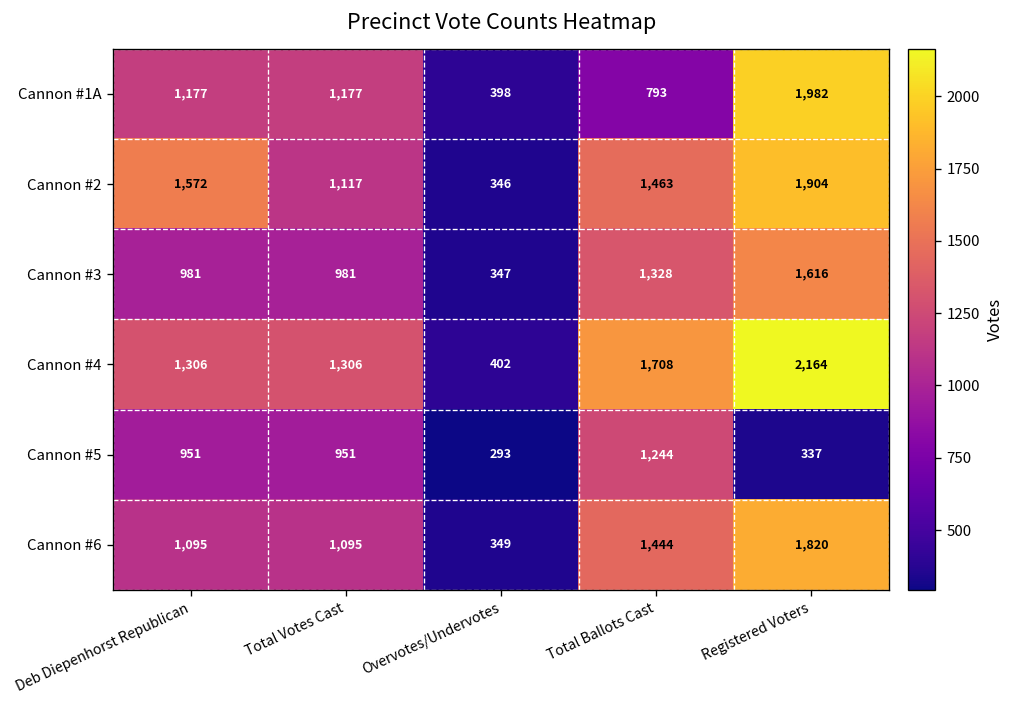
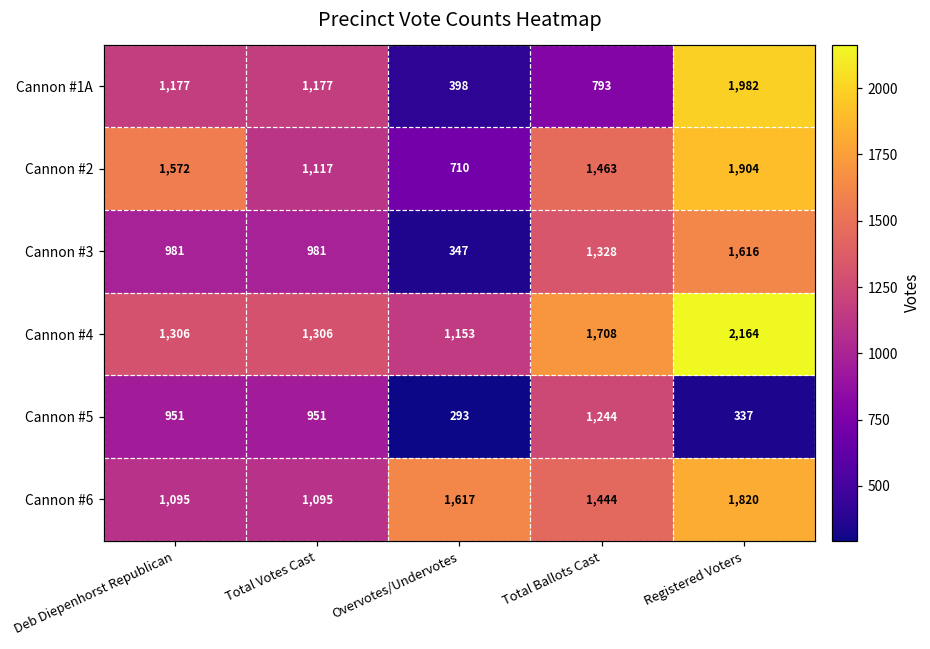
Cannon #2, Overvotes/Undervotes: 346 -> 710
Cannon #4, Overvotes/Undervotes: 402 -> 1,153
Cannon #6, Overvotes/Undervotes: 349 -> 1,617
